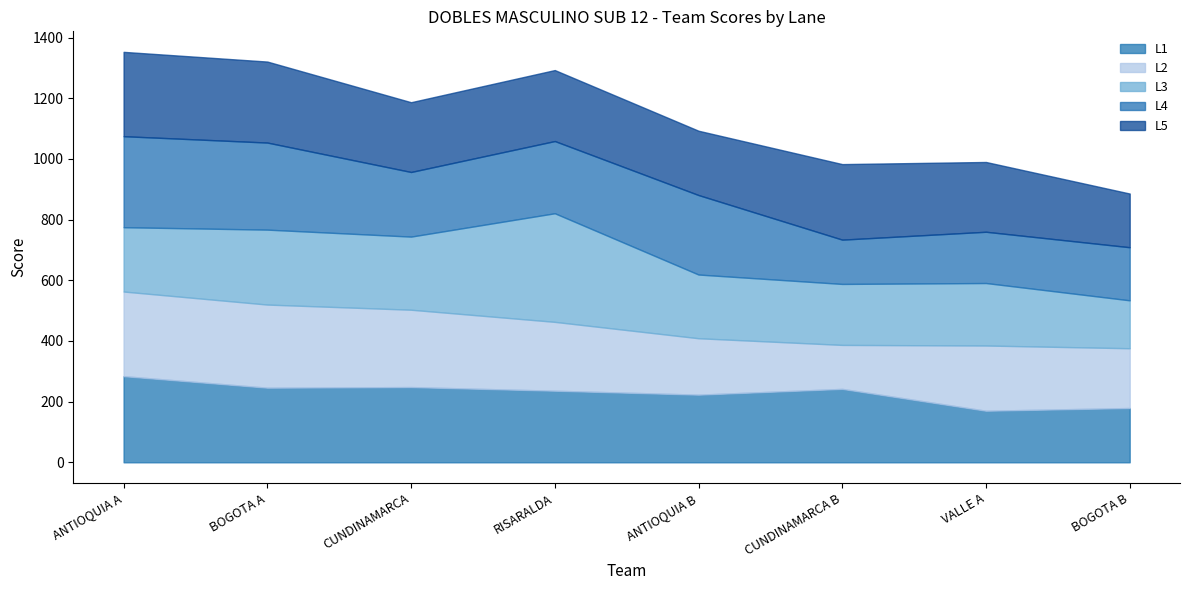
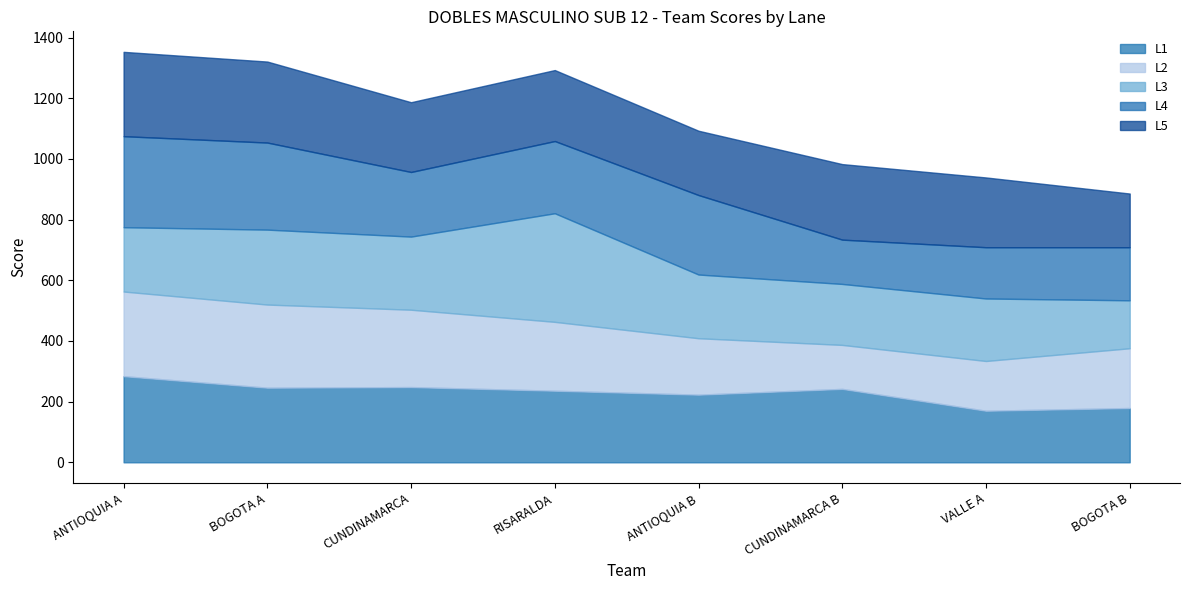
L2, VALLE A: 220 -> 160
